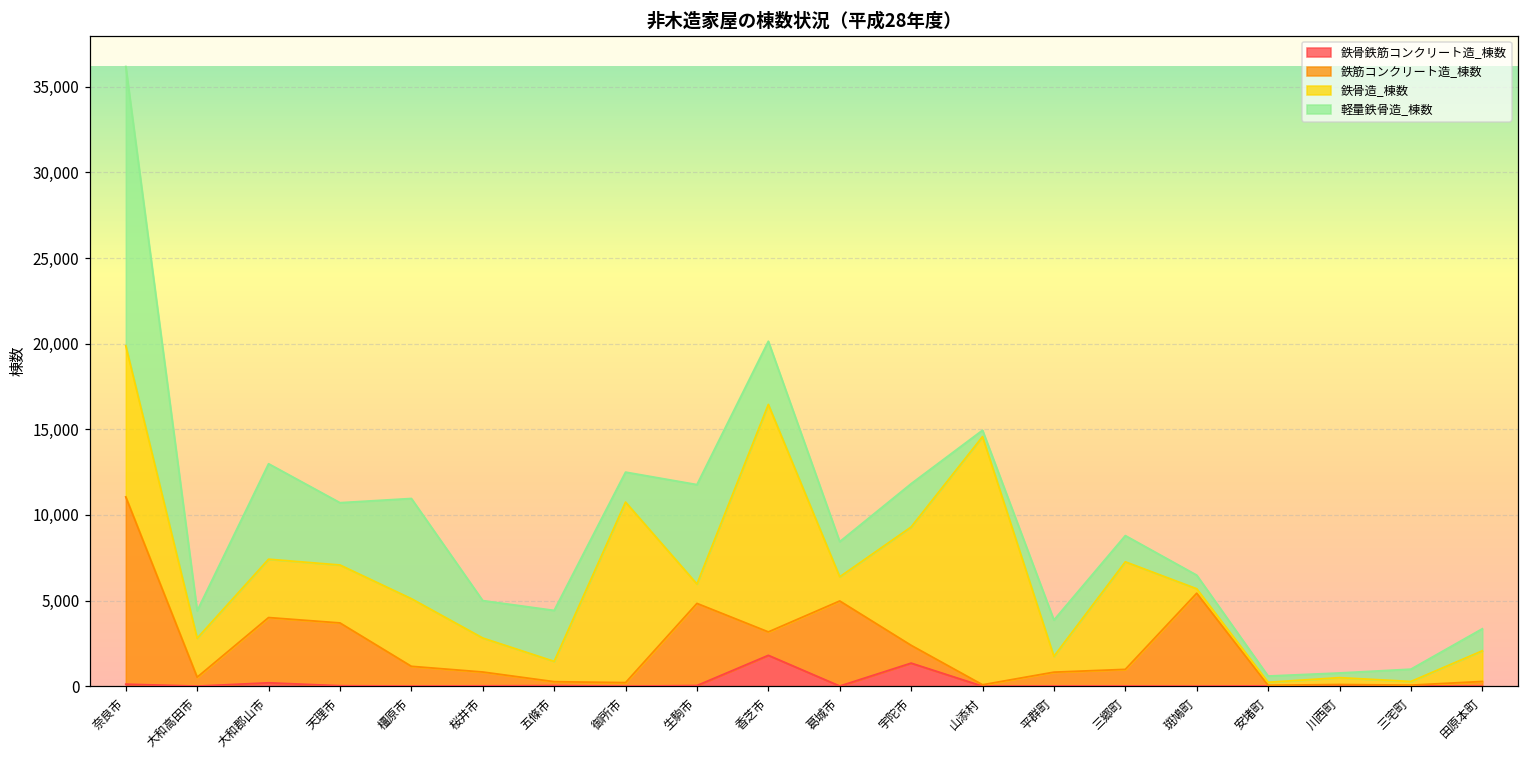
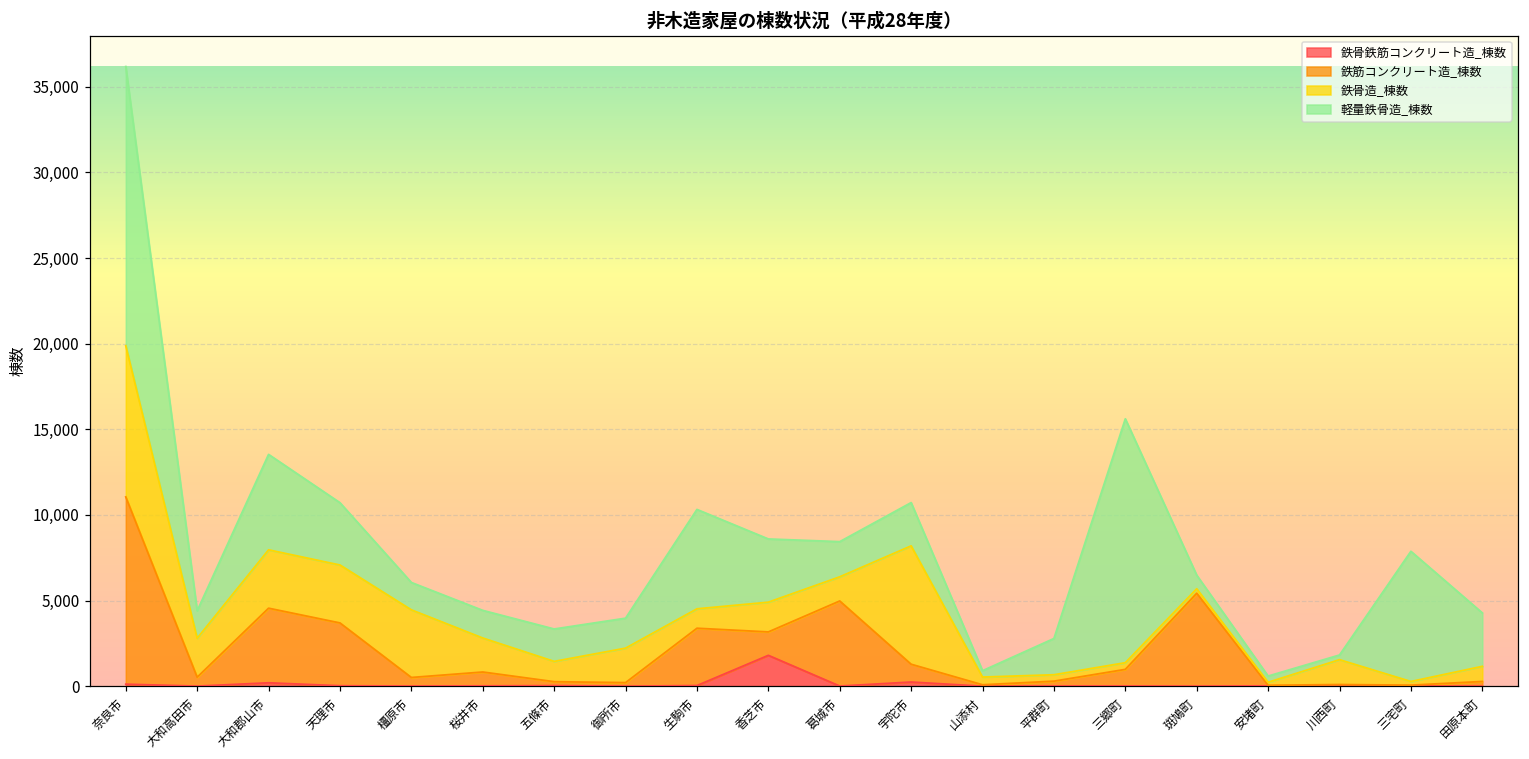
鉄筋コンクリート造_棟数, 大和郡山市: 3,800 -> 4,400
鉄筋コンクリート造_棟数, 橿原市: 1,100 -> 500
軽量鉄骨造_棟数, 橿原市: 5,900 -> 1,600
軽量鉄骨造_棟数, 桜井市: 2,200 -> 1,600
軽量鉄骨造_棟数, 五條市: 3,000 -> 1,900
鉄骨造_棟数, 御所市: 10,500 -> 2,000
鉄筋コンクリート造_棟数, 生駒市: 4,800 -> 3,300
鉄骨造_棟数, 香芝市: 13,300 -> 1,700
鉄骨鉄筋コンクリート造_棟数, 宇陀市: 1,300 -> 200
鉄骨造_棟数, 山添村: 14,500 -> 500
鉄筋コンクリート造_棟数, 平群町: 800 -> 300
鉄骨造_棟数, 平群町: 900 -> 400
鉄骨造_棟数, 三郷町: 6,300 -> 400
軽量鉄骨造_棟数, 三郷町: 1,500 -> 14,200
鉄骨造_棟数, 川西町: 400 -> 1,500
軽量鉄骨造_棟数, 三宅町: 700 -> 7,600
鉄骨造_棟数, 田原本町: 1,800 -> 900
軽量鉄骨造_棟数, 田原本町: 1,300 -> 3,100
